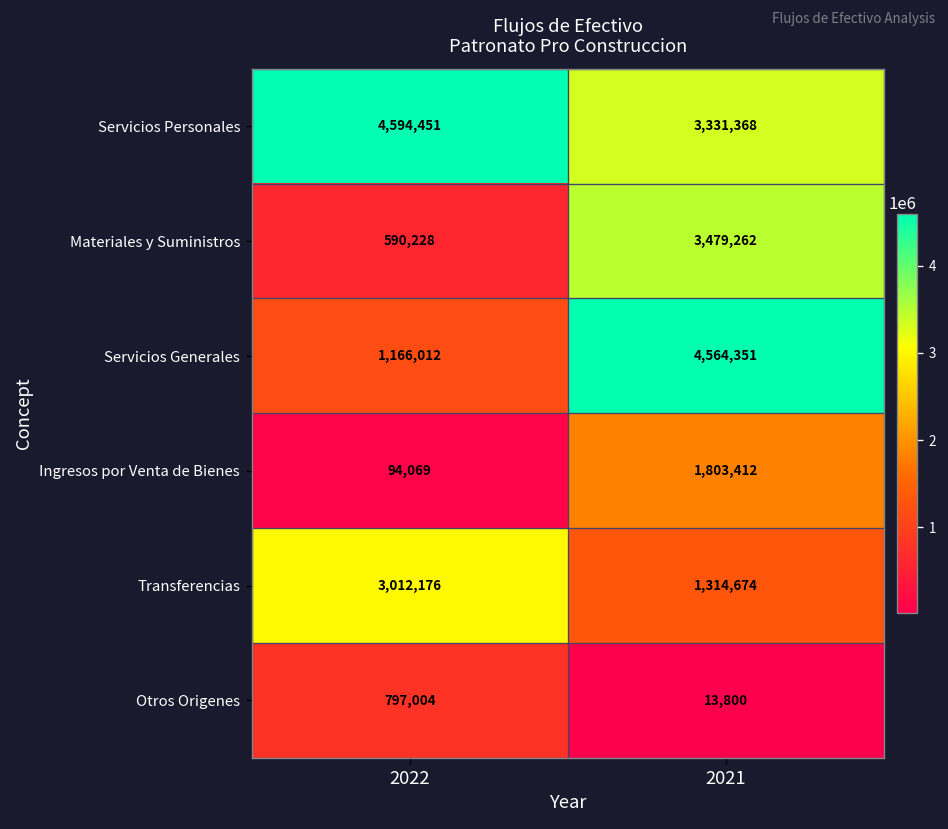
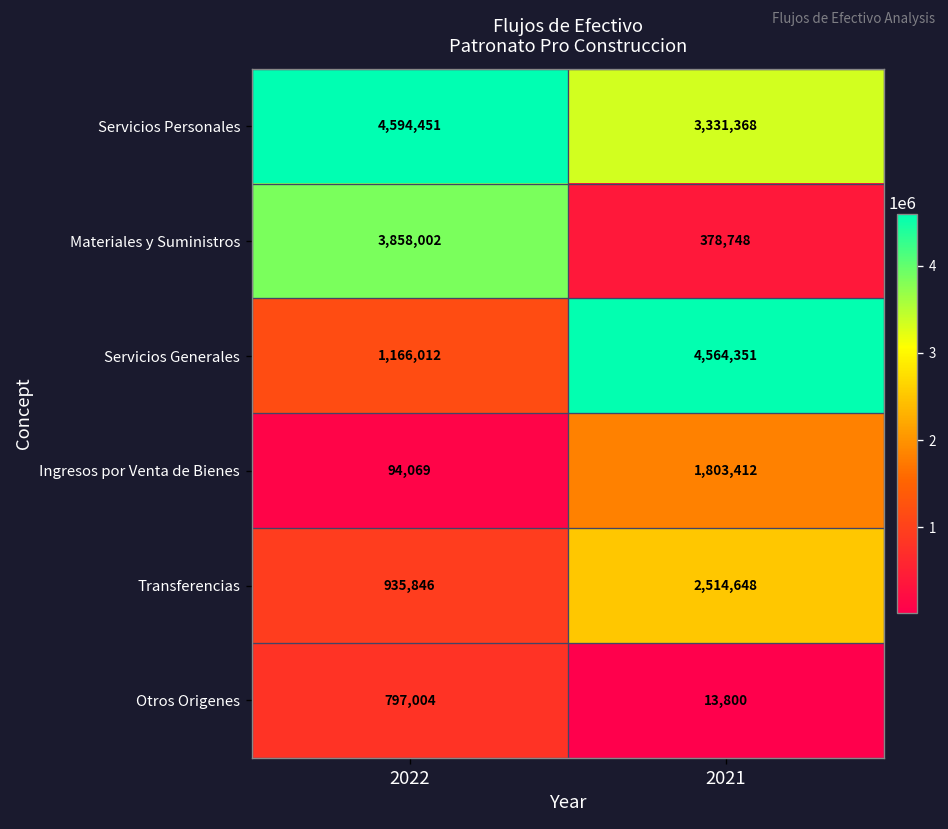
Materiales y Suministros, 2022: 590,228 -> 3,858,002
Materiales y Suministros, 2021: 3,479,262 -> 378,748
Transferencias, 2022: 3,012,176 -> 935,846
Transferencias, 2021: 1,314,674 -> 2,514,648
